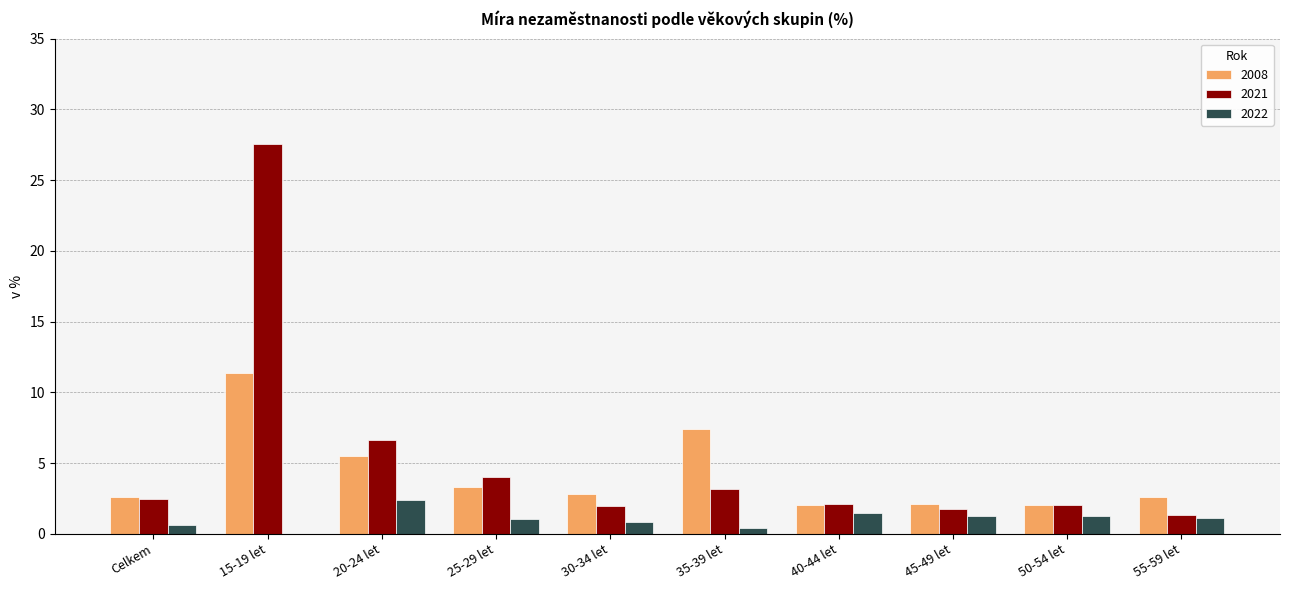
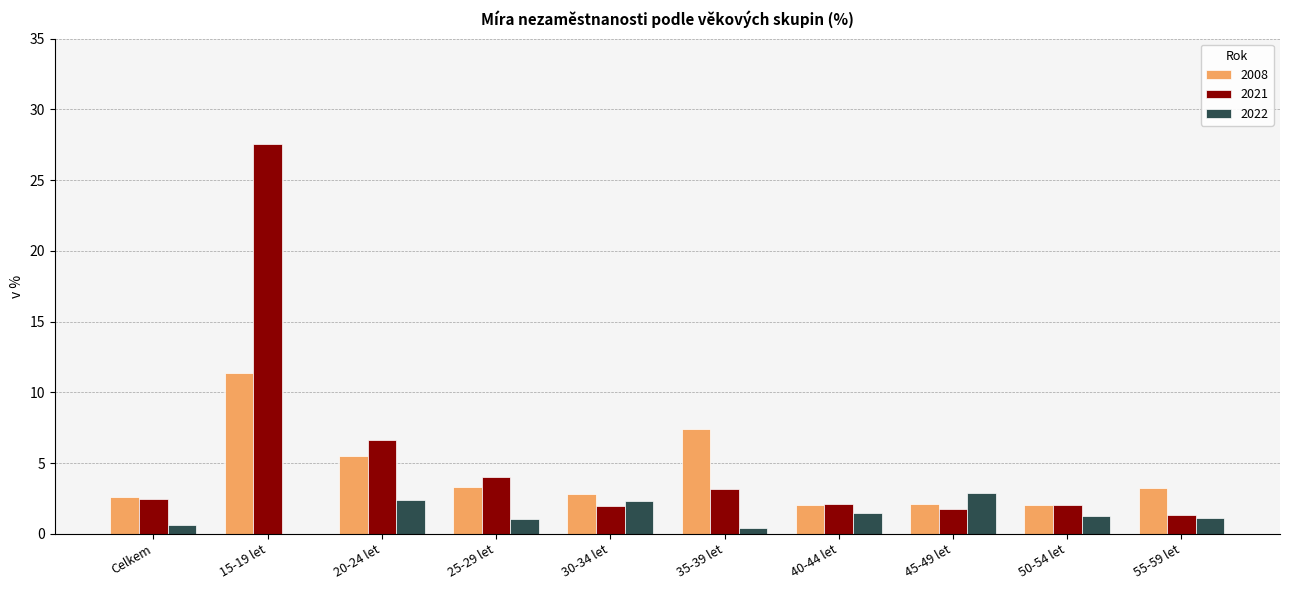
2022, 30-34 let: 0.8 -> 2.3
2022, 45-49 let: 1.3 -> 2.9
2008, 55-59 let: 2.6 -> 3.2
